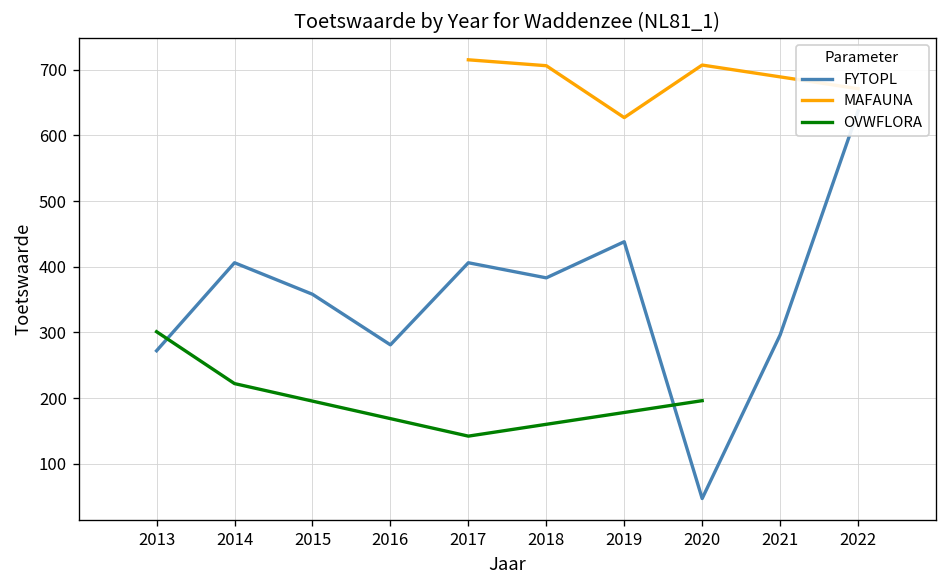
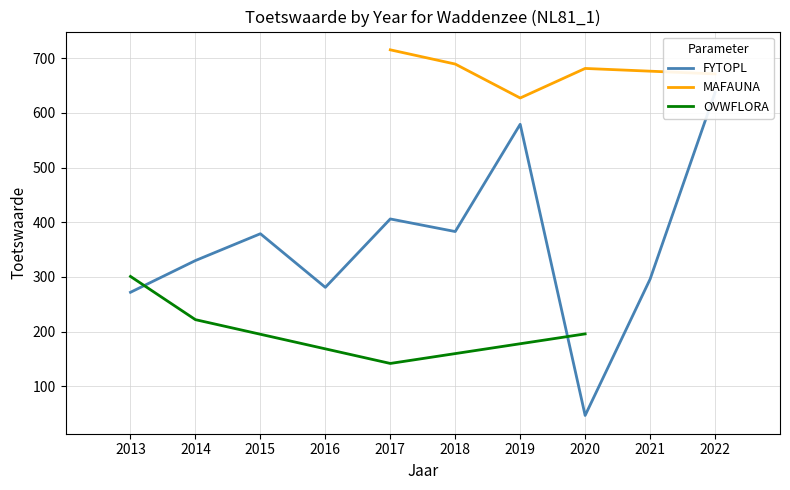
FYTOPL, 2014: 410 -> 330
FYTOPL, 2015: 360 -> 380
MAFAUNA, 2018: 710 -> 690
FYTOPL, 2019: 440 -> 580
MAFAUNA, 2020: 710 -> 680
